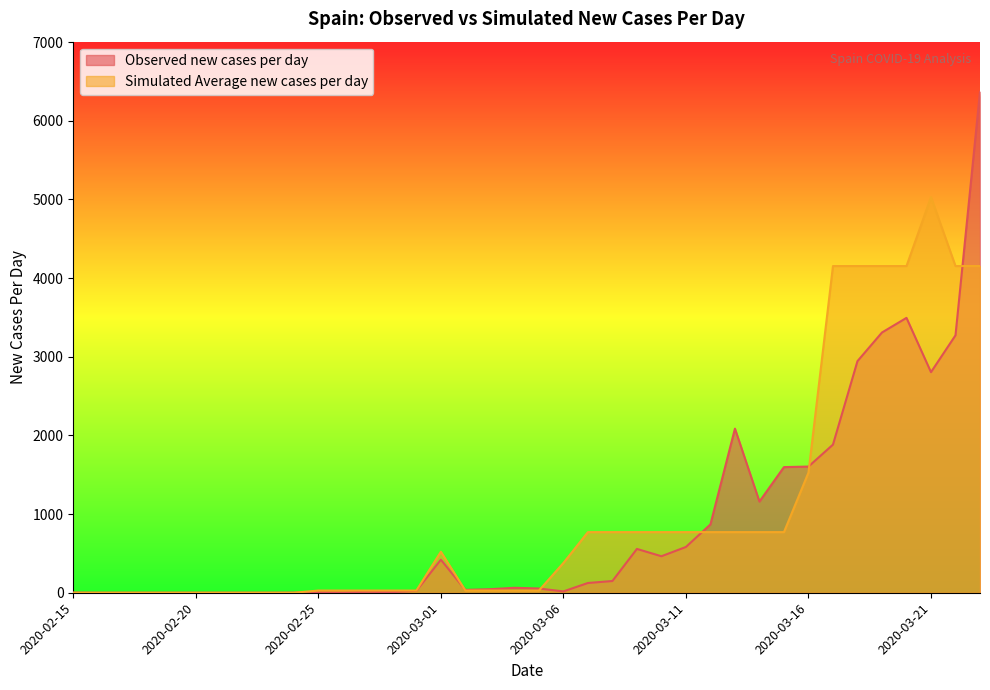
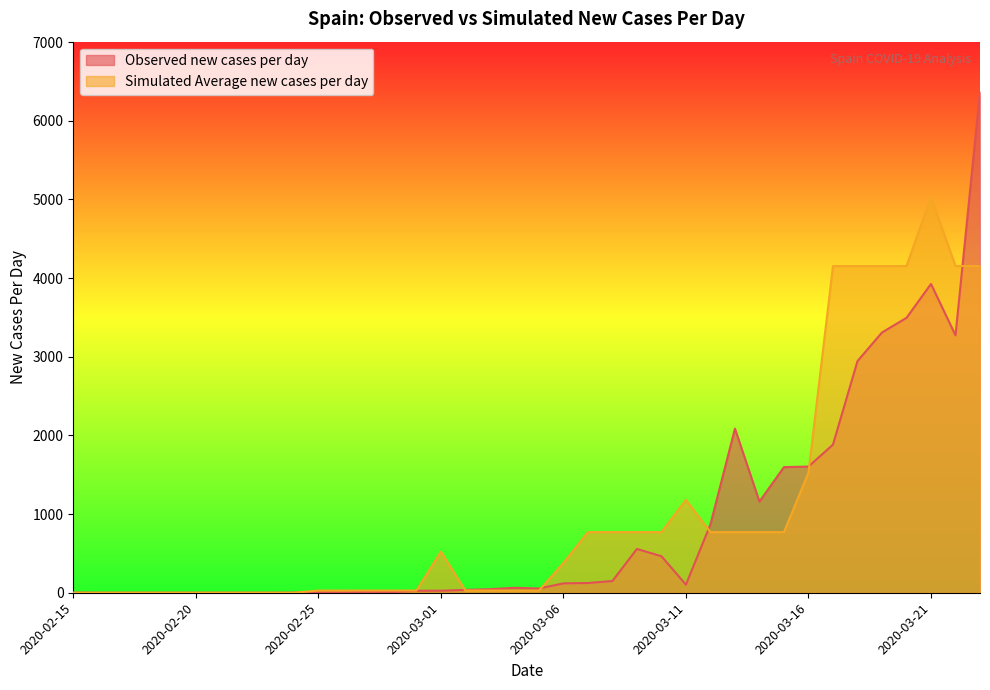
Observed new cases per day, 2020-03-01: 400 -> 0
Observed new cases per day, 2020-03-06: 0 -> 100
Observed new cases per day, 2020-03-11: 600 -> 100
Simulated Average new cases per day, 2020-03-11: 800 -> 1200
Observed new cases per day, 2020-03-21: 2800 -> 3900
